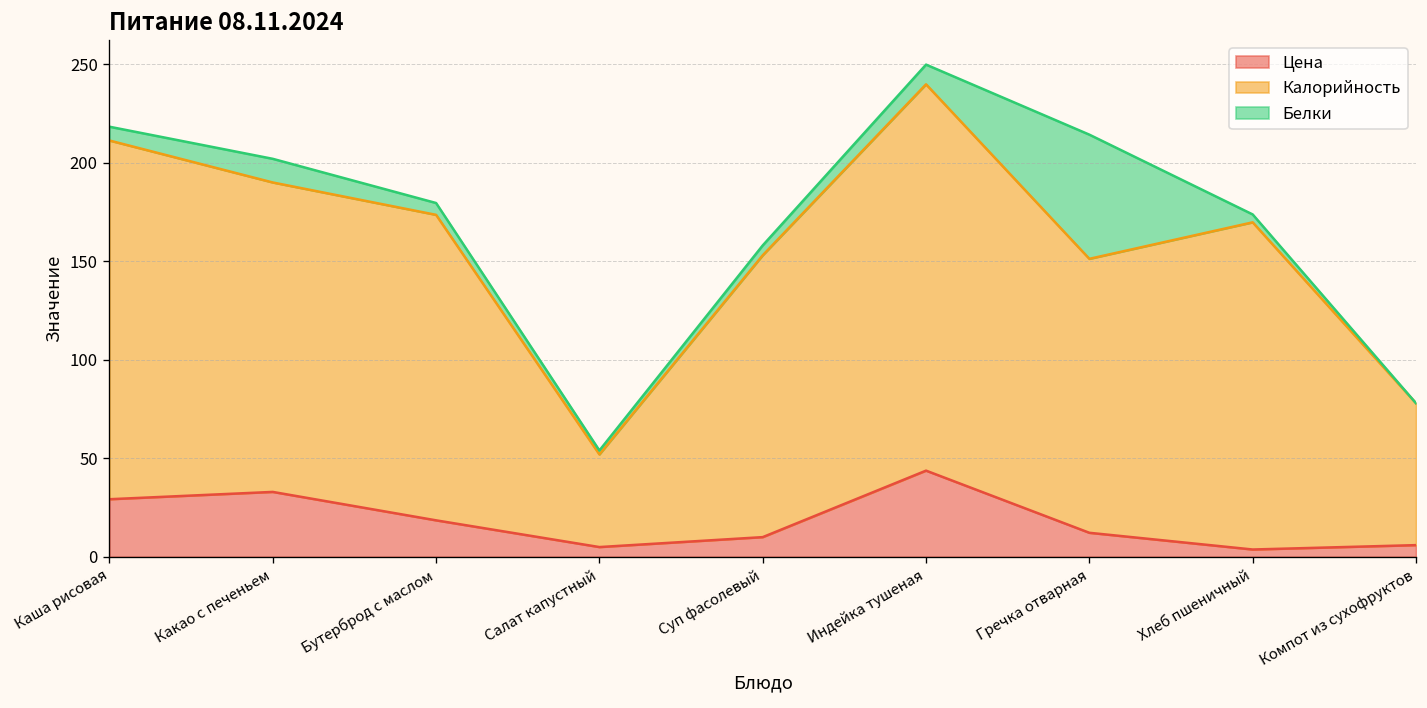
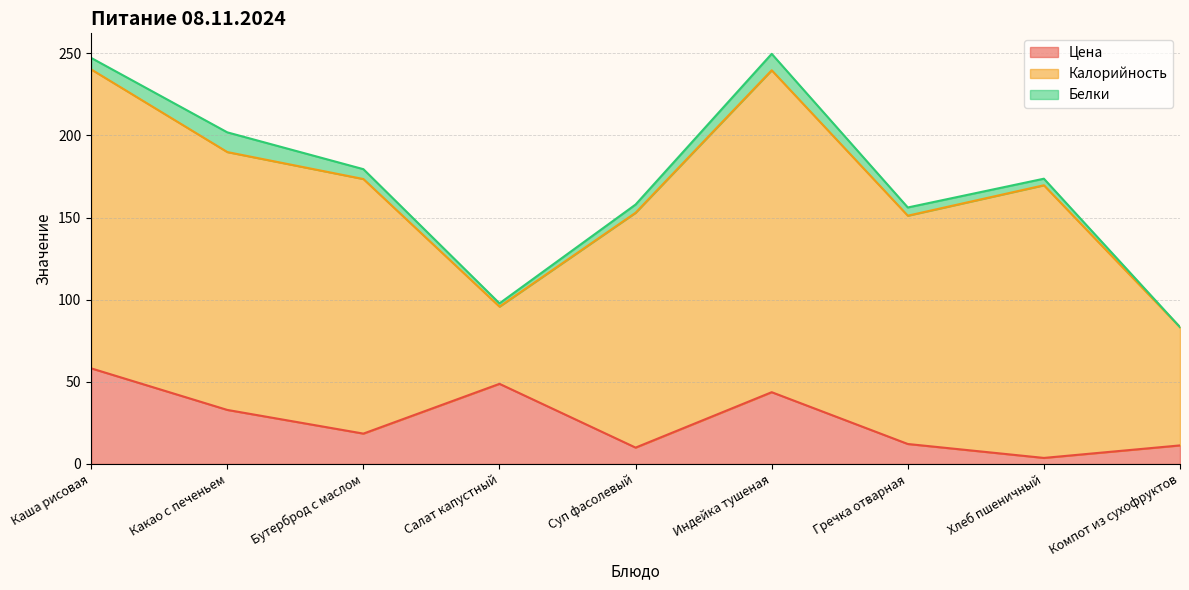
Цена, Каша рисовая: 29 -> 58
Цена, Салат капустный: 5 -> 49
Белки, Гречка отварная: 63 -> 5
Цена, Компот из сухофруктов: 6 -> 11
